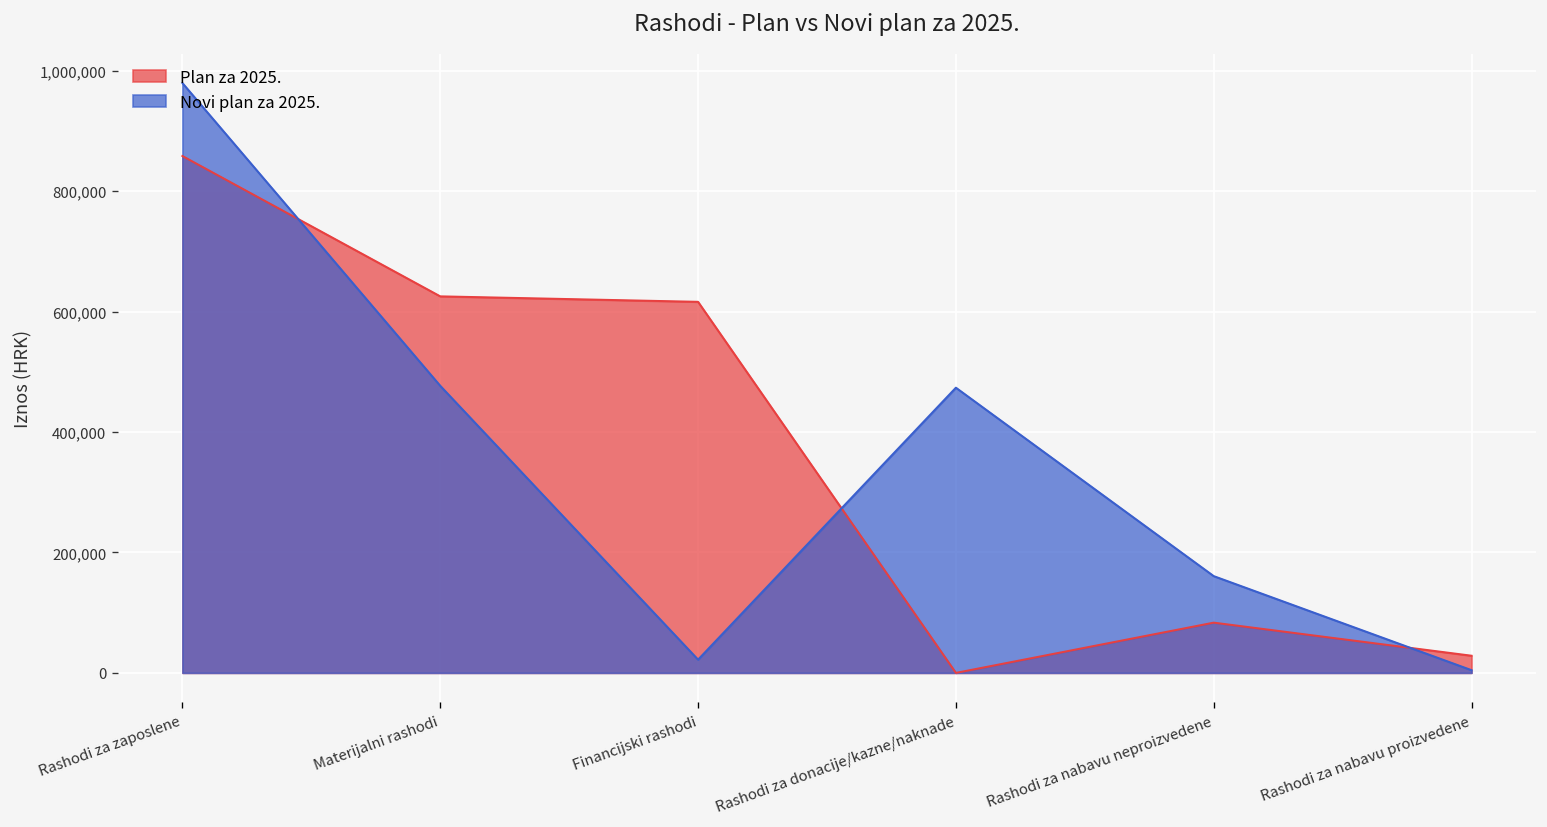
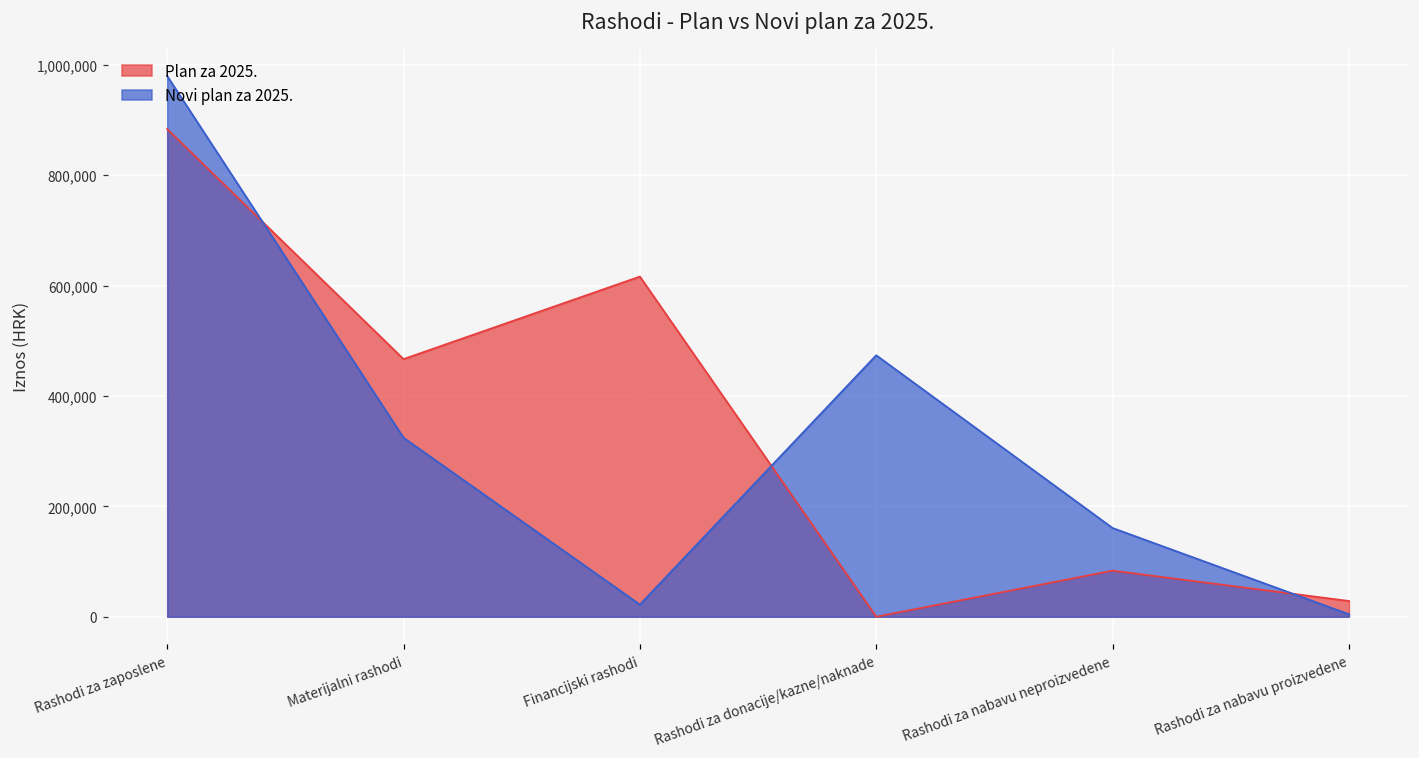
Plan za 2025., Rashodi za zaposlene: 860,000 -> 880,000
Plan za 2025., Materijalni rashodi: 630,000 -> 470,000
Novi plan za 2025., Materijalni rashodi: 480,000 -> 320,000
